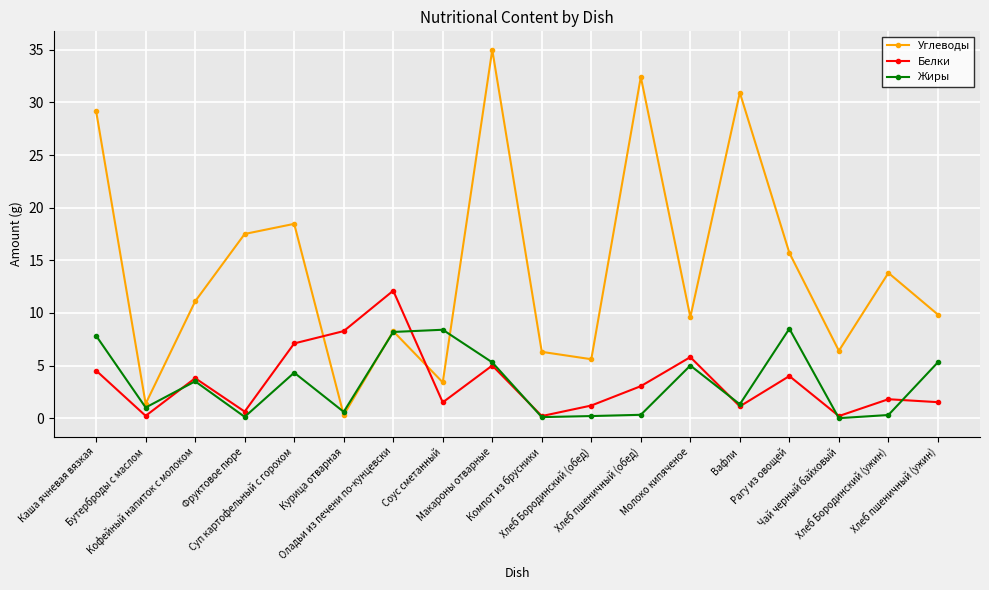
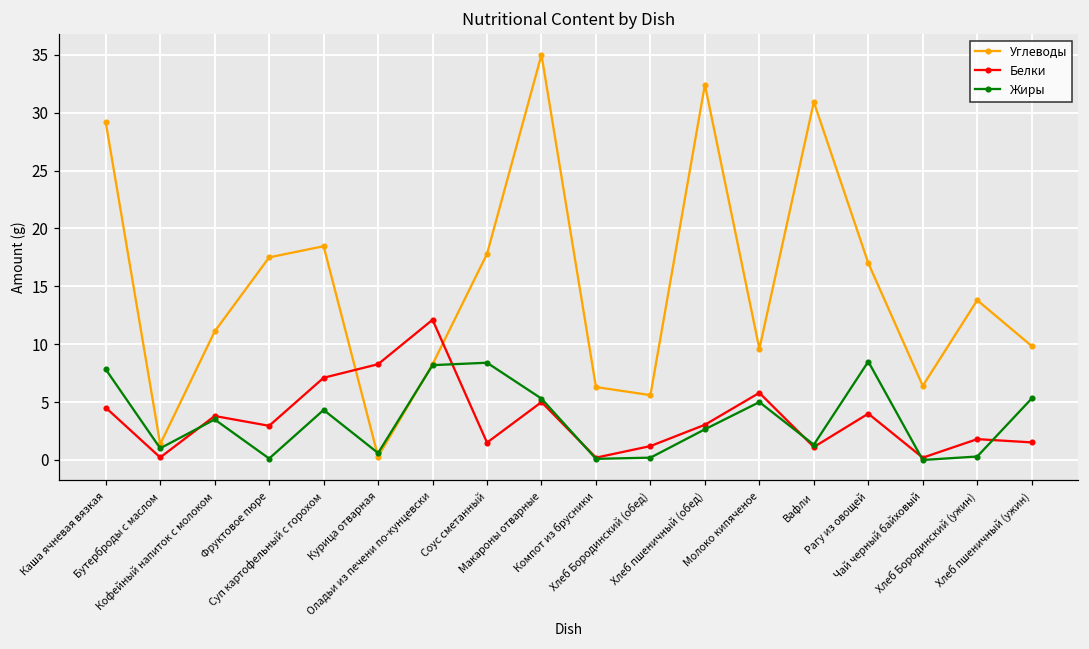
Белки, Фруктовое пюре: 0.6 -> 3.0
Углеводы, Соус сметанный: 3.4 -> 17.8
Жиры, Хлеб пшеничный (обед): 0.3 -> 2.7
Углеводы, Рагу из овощей: 15.7 -> 17.0
